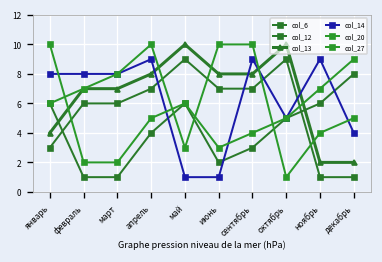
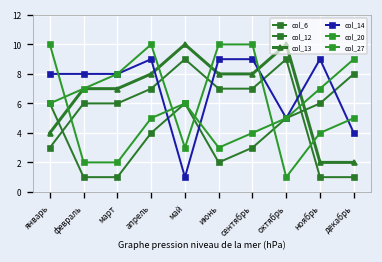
col_14, июнь: 1 -> 9
